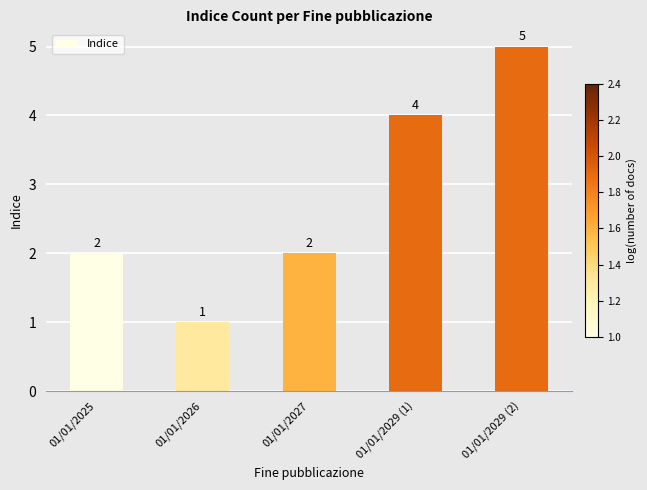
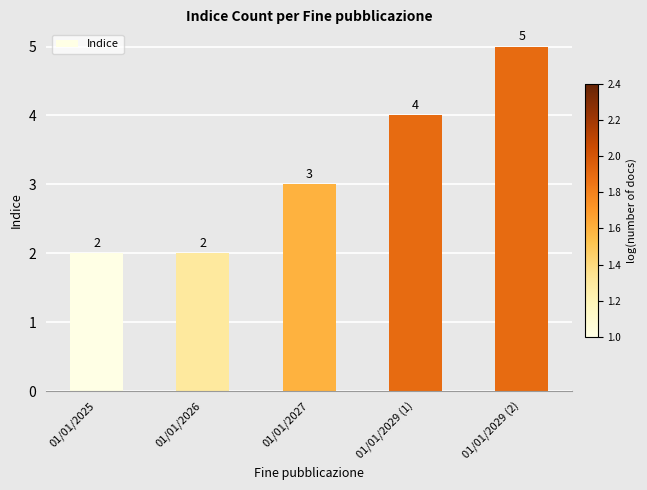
01/01/2026: 1 -> 2
01/01/2027: 2 -> 3
